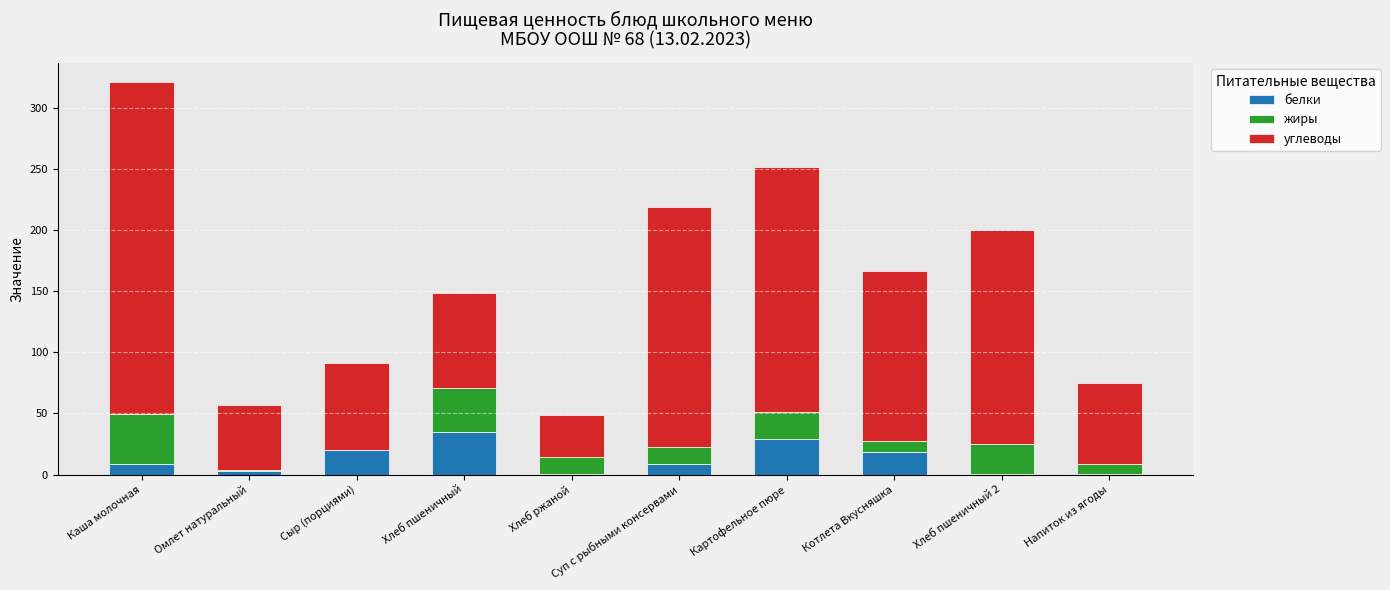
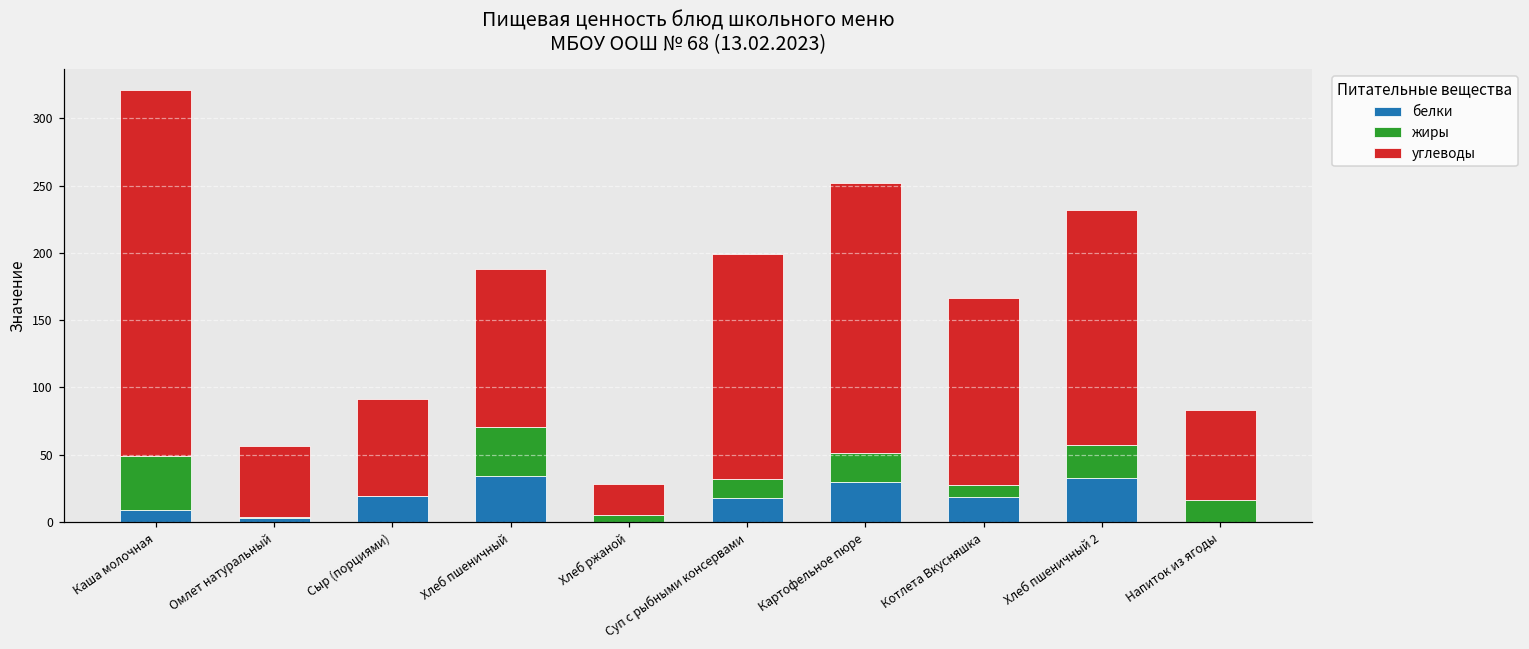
углеводы, Хлеб пшеничный: 78 -> 117
жиры, Хлеб ржаной: 14 -> 5
углеводы, Хлеб ржаной: 34 -> 23
белки, Суп с рыбными консервами: 8 -> 18
углеводы, Суп с рыбными консервами: 196 -> 167
белки, Хлеб пшеничный 2: 0 -> 33
жиры, Напиток из ягоды: 8 -> 16
